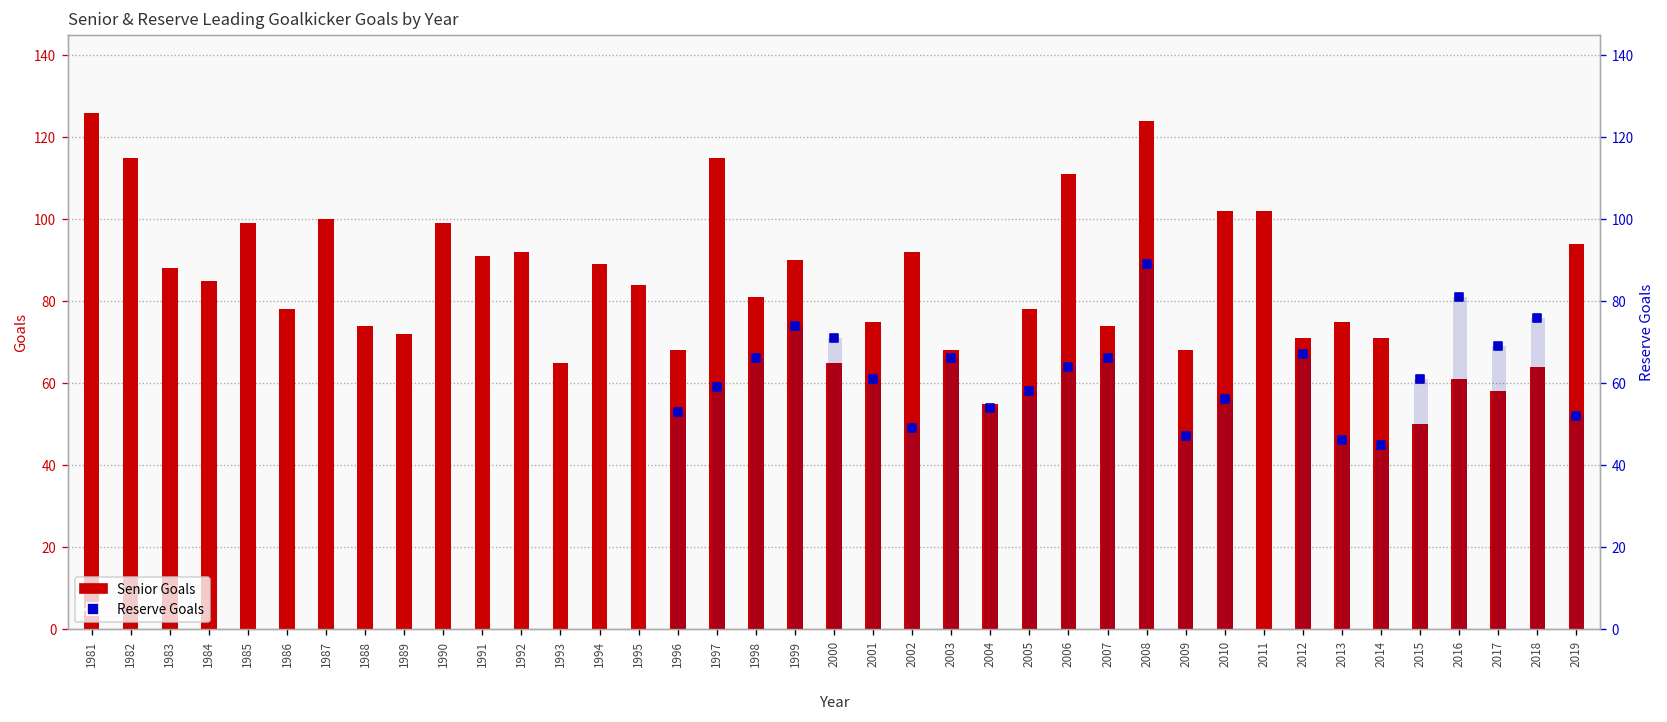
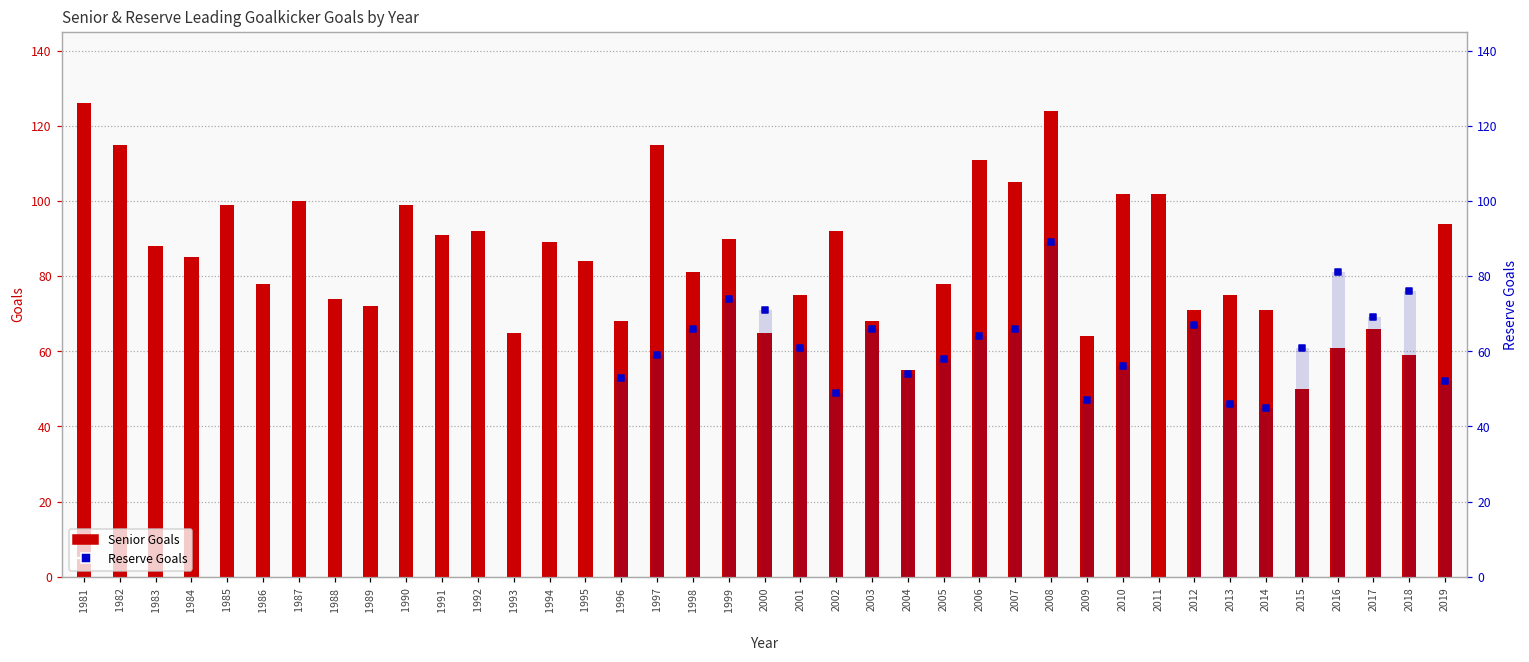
Senior Goals, 2007: 74 -> 105
Senior Goals, 2009: 68 -> 64
Senior Goals, 2017: 58 -> 66
Senior Goals, 2018: 64 -> 59
